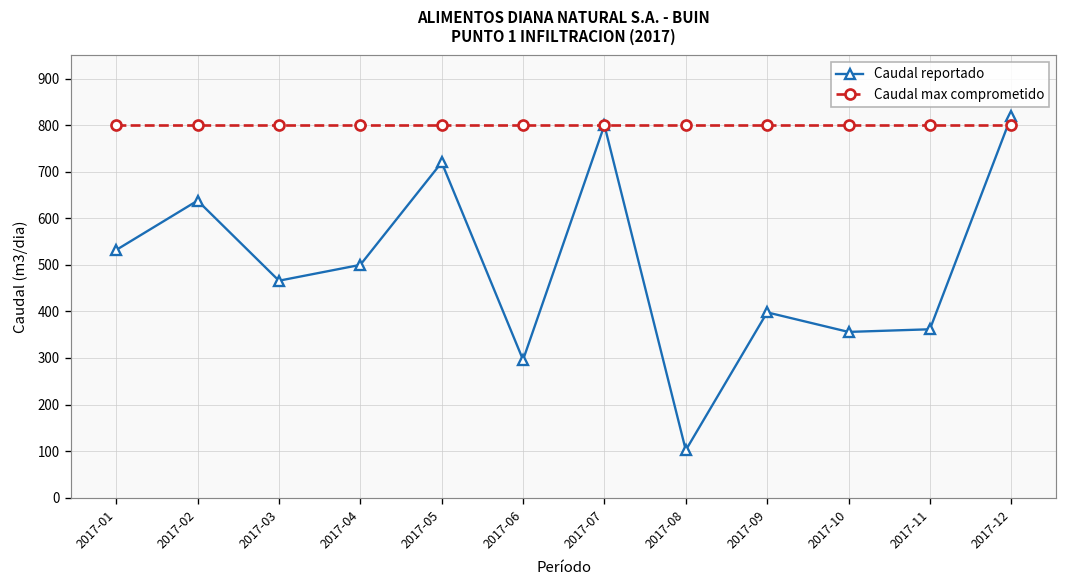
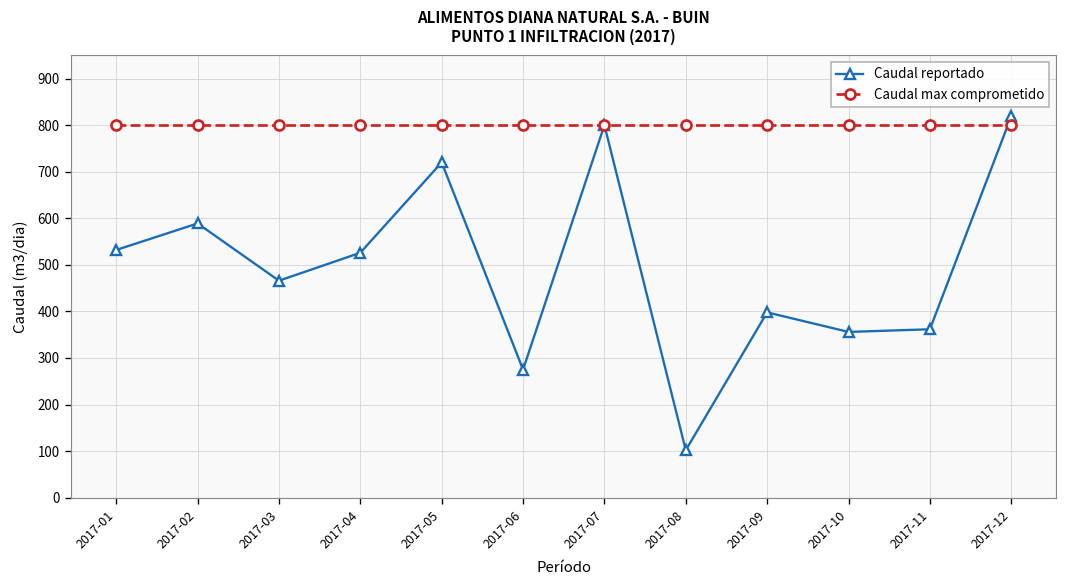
Caudal reportado, 2017-02: 640 -> 590
Caudal reportado, 2017-04: 500 -> 530
Caudal reportado, 2017-06: 300 -> 280
